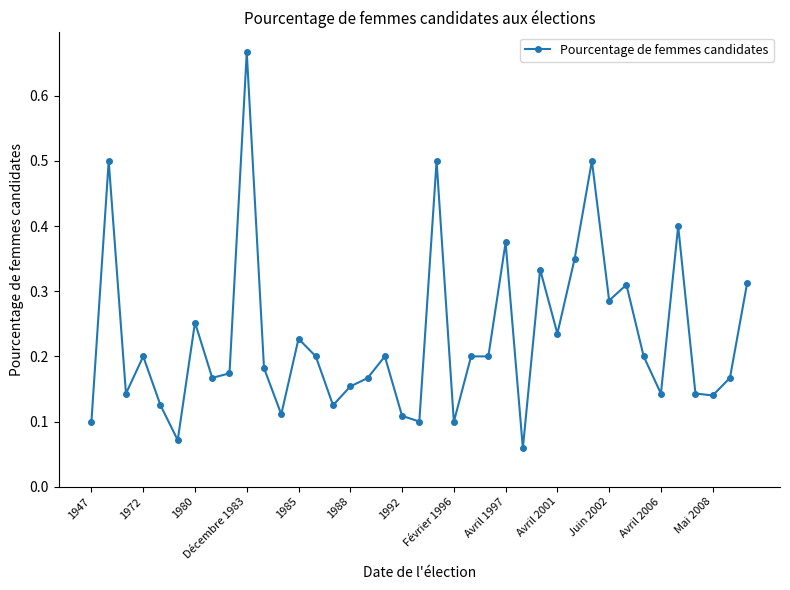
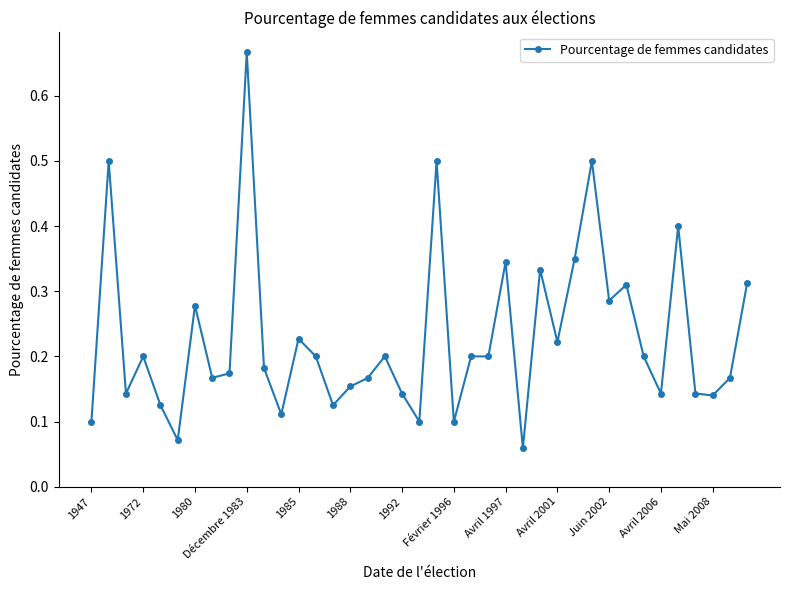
1980: 0.25 -> 0.28
1992: 0.11 -> 0.14
Avril 1997: 0.38 -> 0.35
Avril 2001: 0.24 -> 0.22
